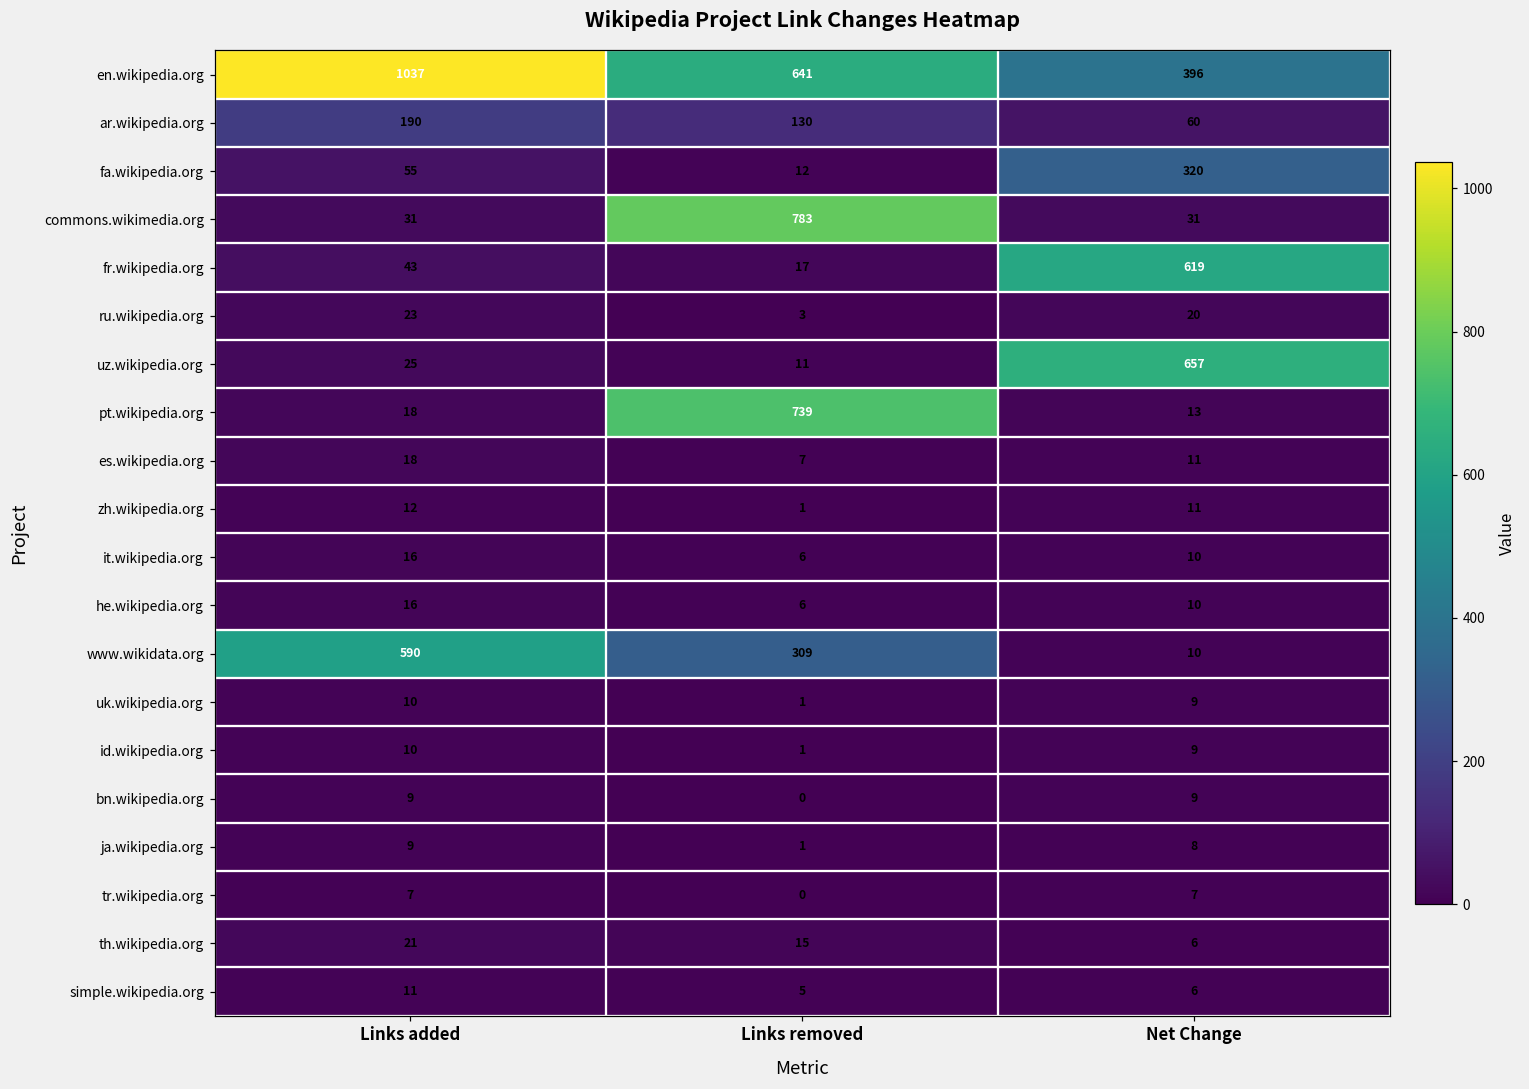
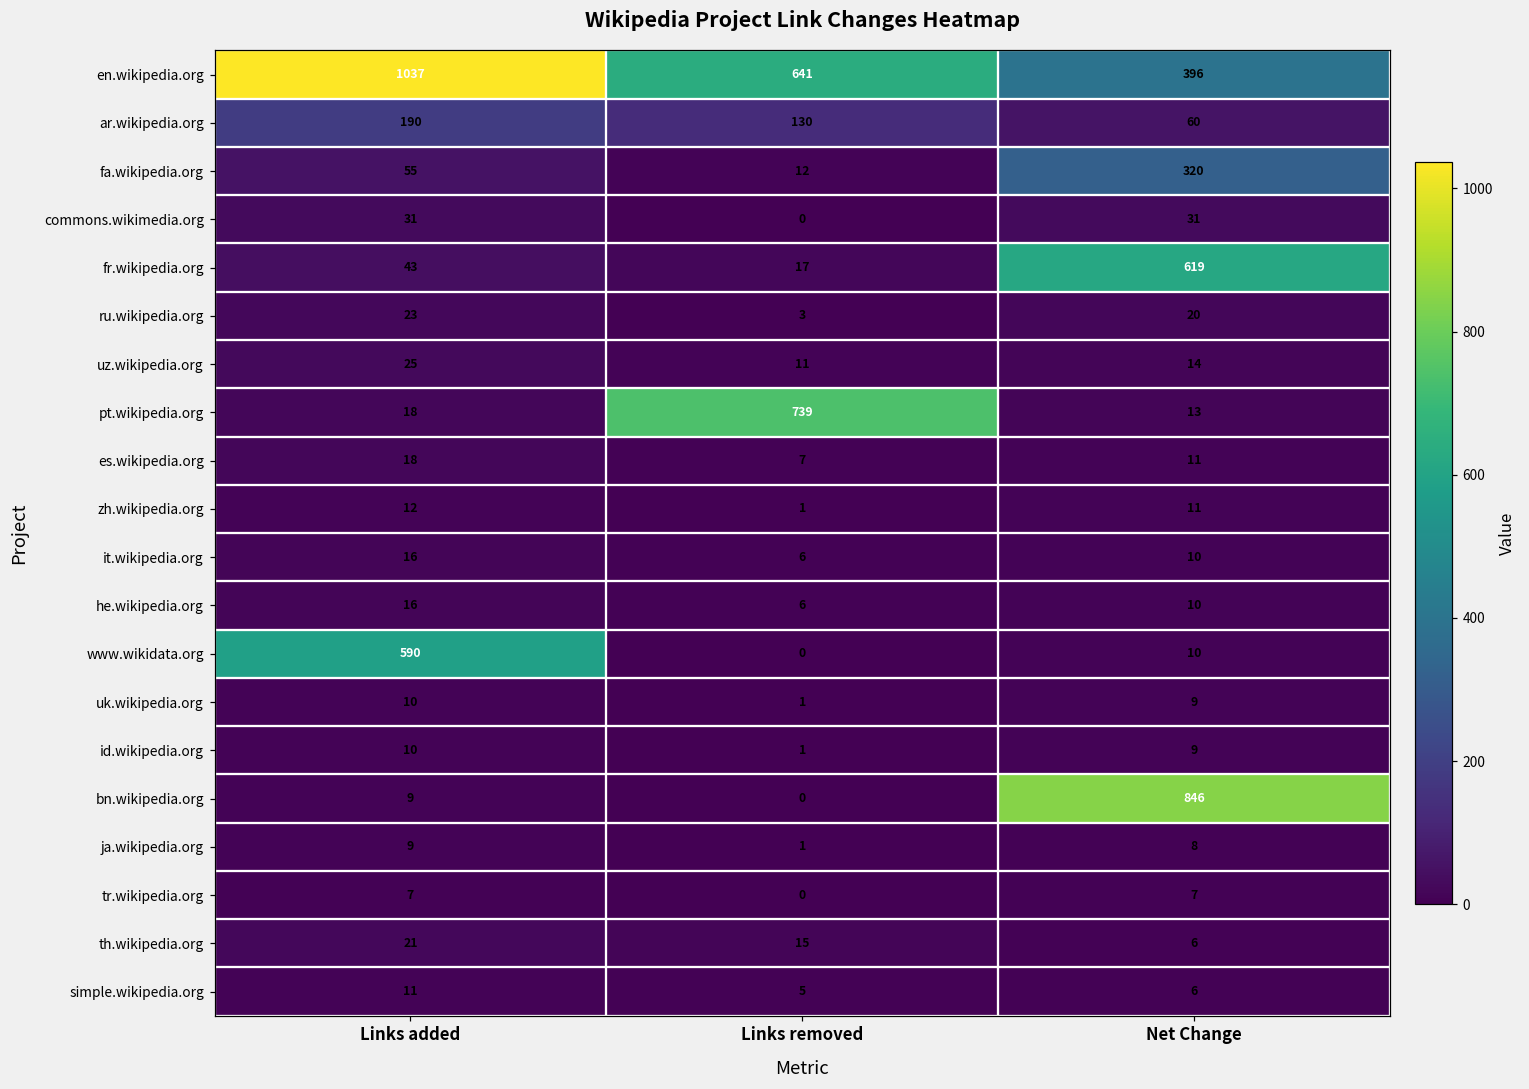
commons.wikimedia.org, Links removed: 783 -> 0
uz.wikipedia.org, Net Change: 657 -> 14
www.wikidata.org, Links removed: 309 -> 0
bn.wikipedia.org, Net Change: 9 -> 846
